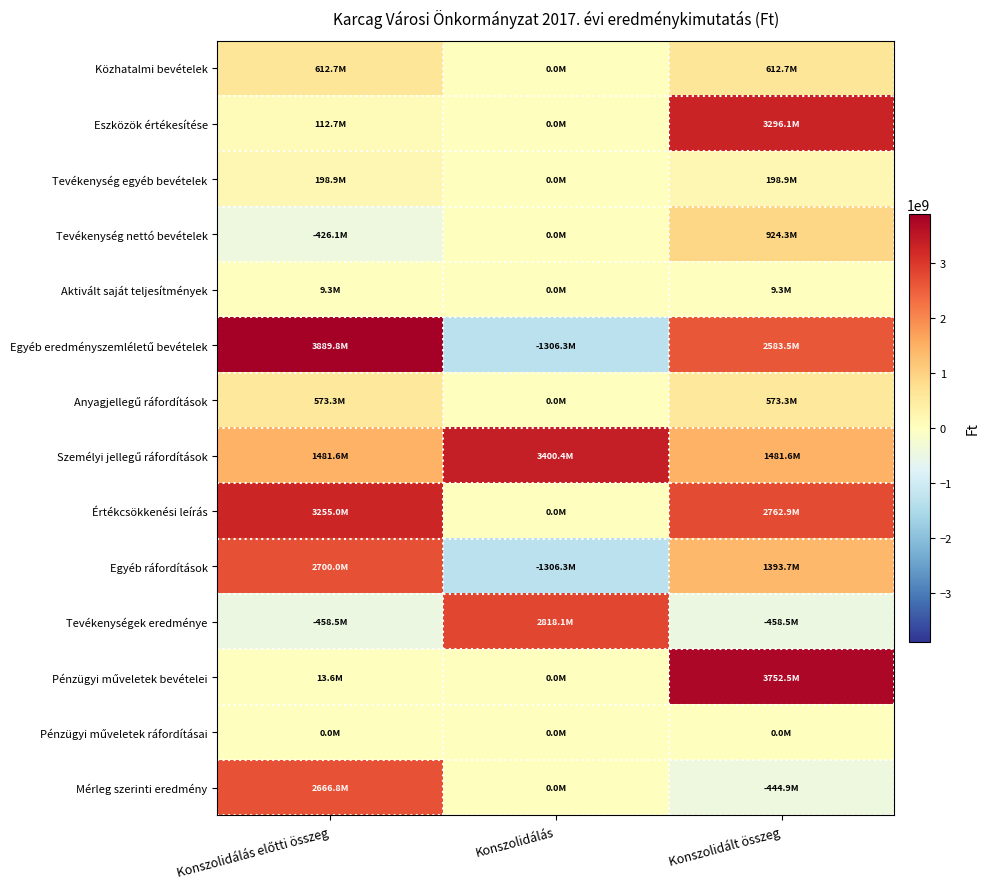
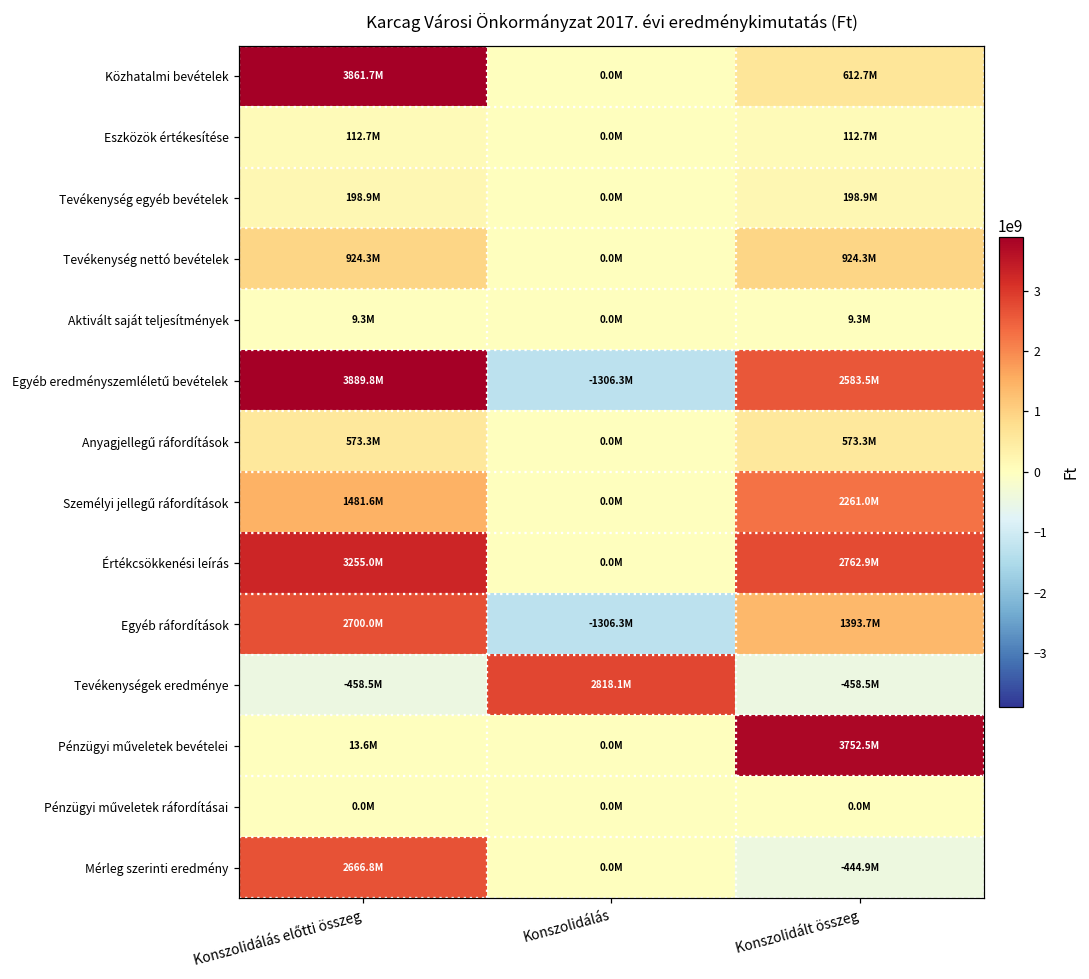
Közhatalmi bevételek, Konszolidálás előtti összeg: 612.7M -> 3861.7M
Eszközök értékesítése, Konszolidált összeg: 3296.1M -> 112.7M
Tevékenység nettó bevételek, Konszolidálás előtti összeg: -426.1M -> 924.3M
Személyi jellegű ráfordítások, Konszolidálás: 3400.4M -> 0.0M
Személyi jellegű ráfordítások, Konszolidált összeg: 1481.6M -> 2261.0M
